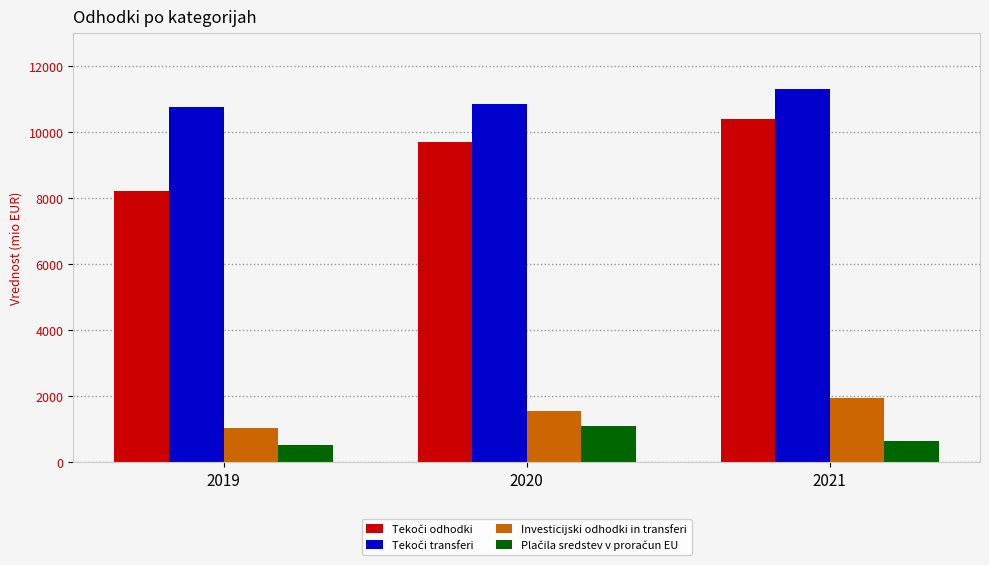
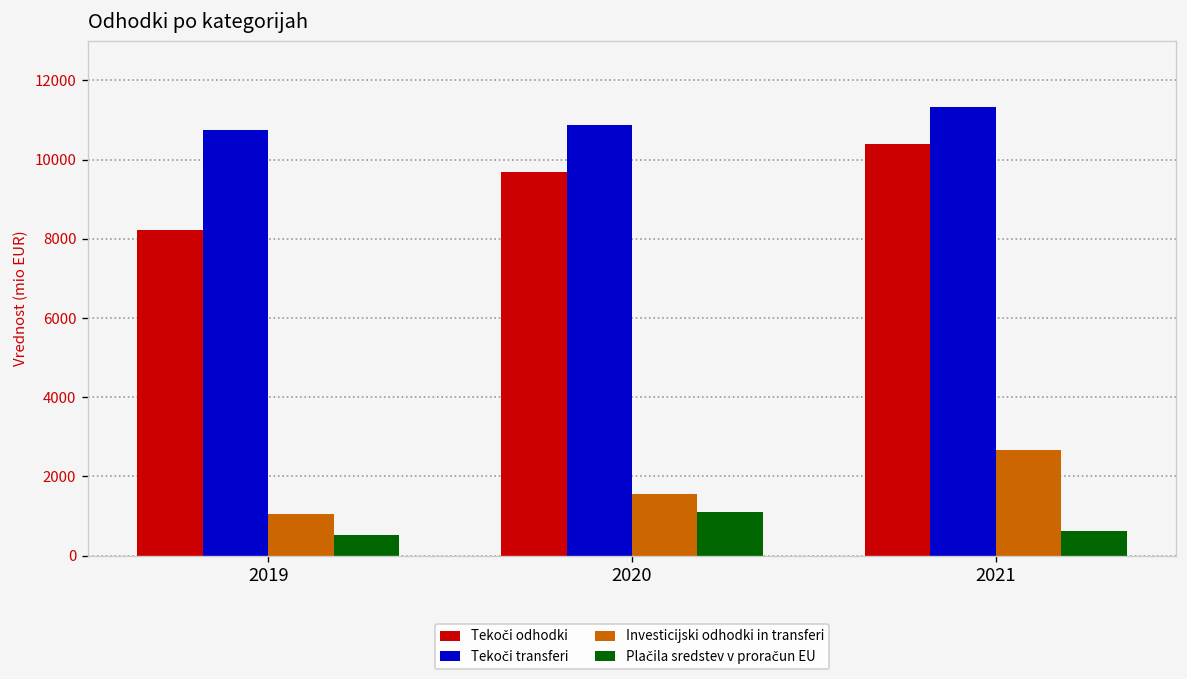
Investicijski odhodki in transferi, 2021: 2000 -> 2700
